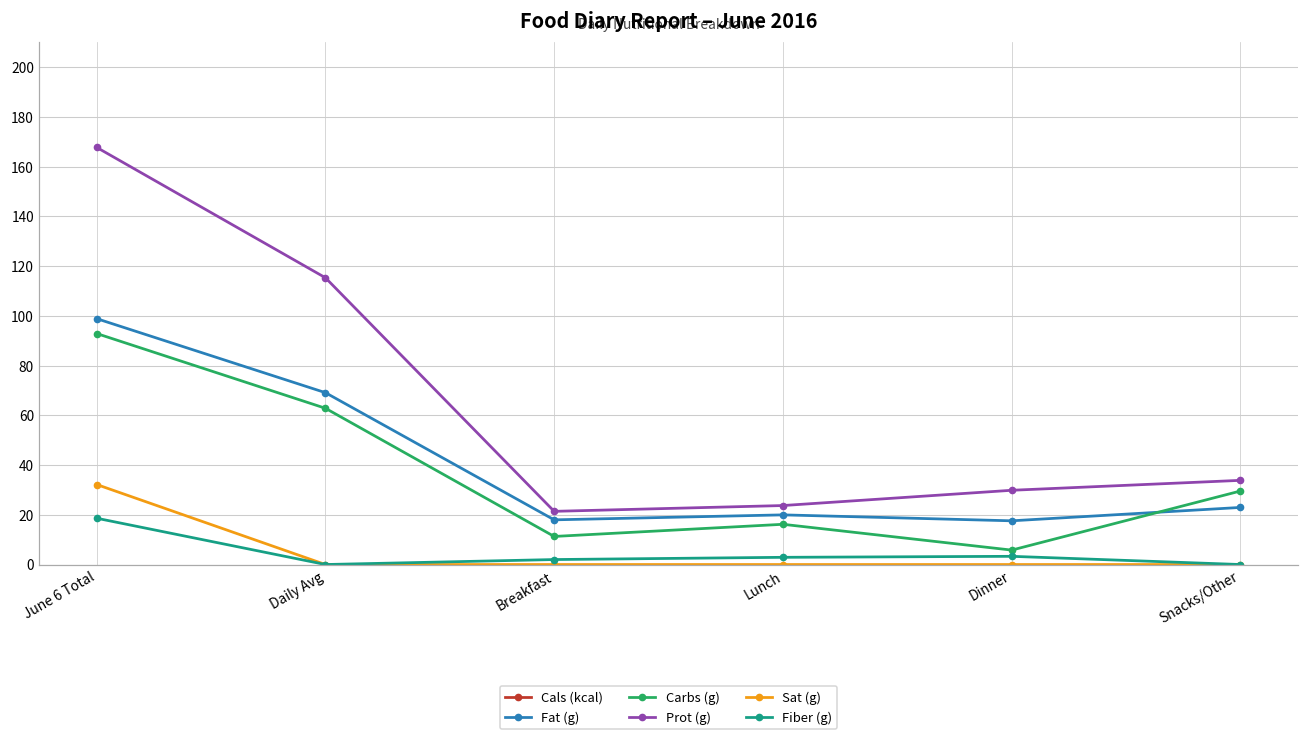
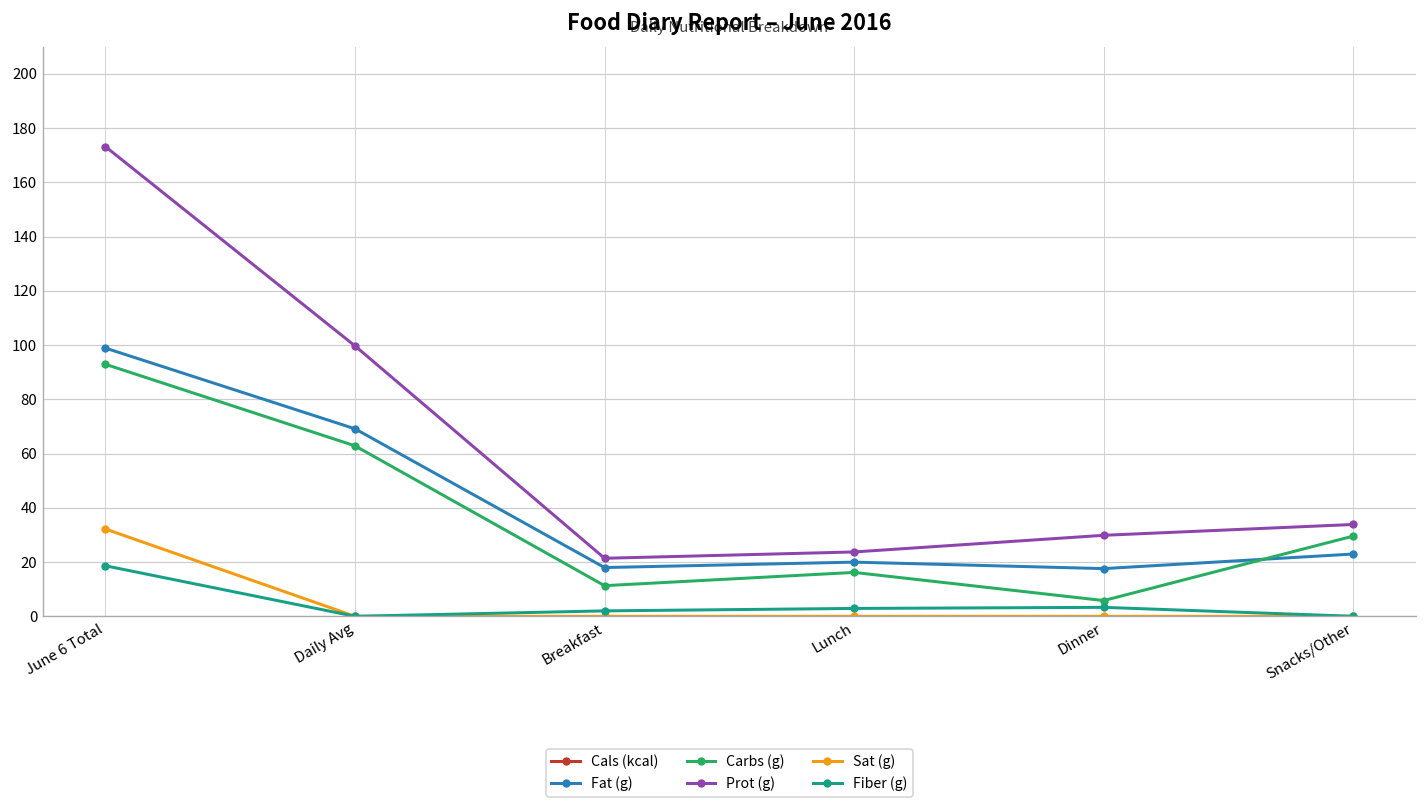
Prot (g), June 6 Total: 168 -> 173
Prot (g), Daily Avg: 115 -> 100
